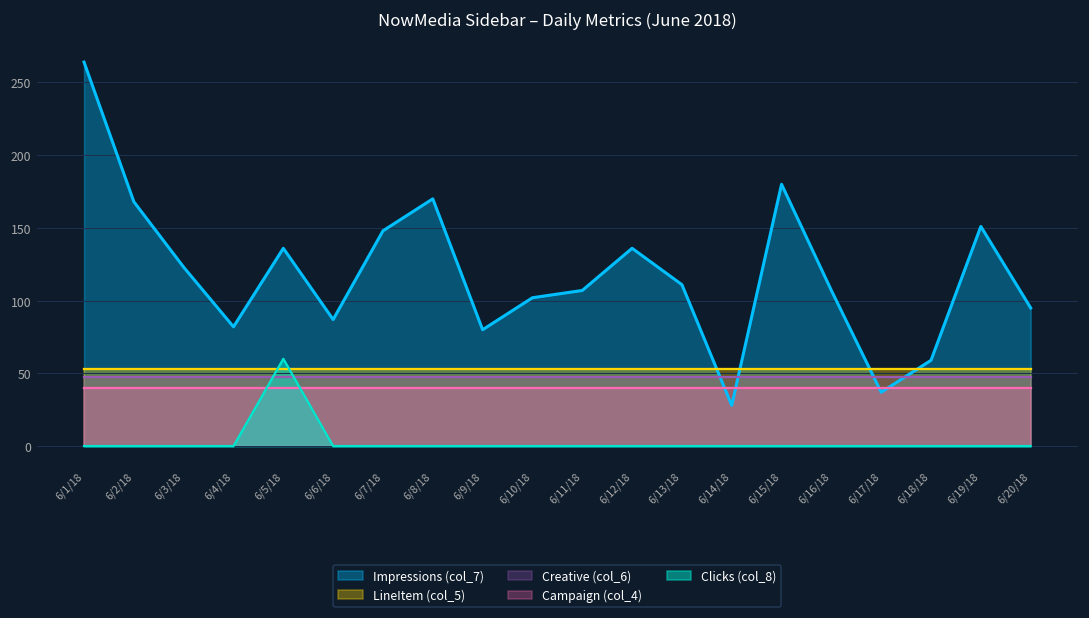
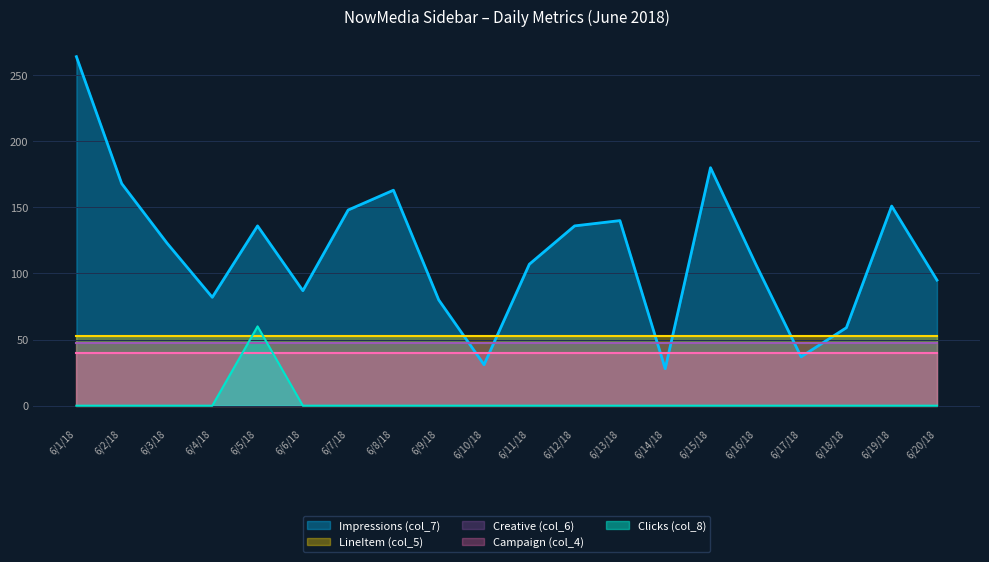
Impressions (col_7), 6/8/18: 170 -> 163
Impressions (col_7), 6/10/18: 102 -> 31
Impressions (col_7), 6/13/18: 111 -> 140
